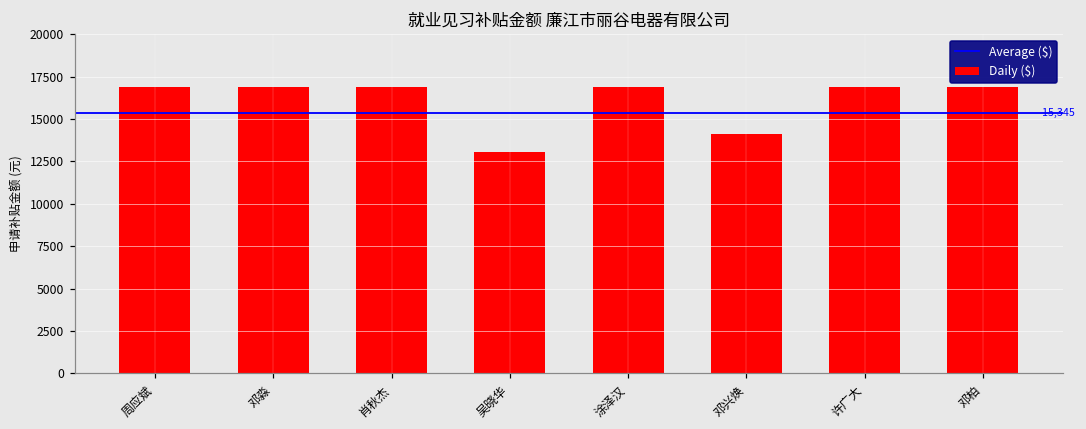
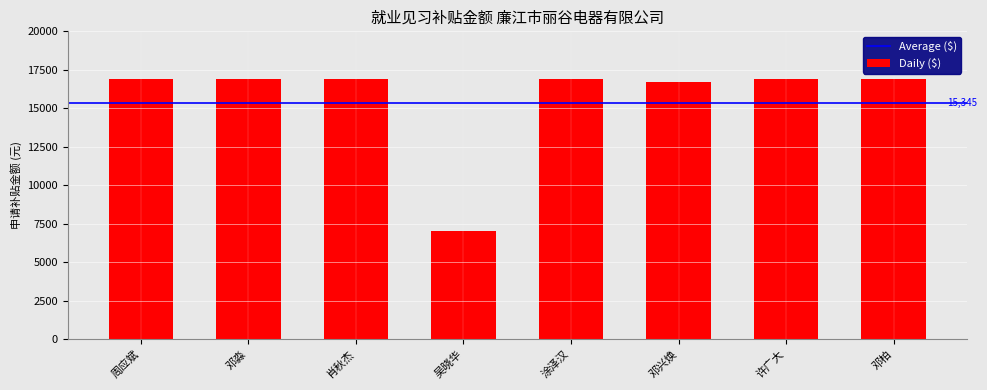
吴晓华: 13100 -> 7100
邓兴焕: 14100 -> 16700
